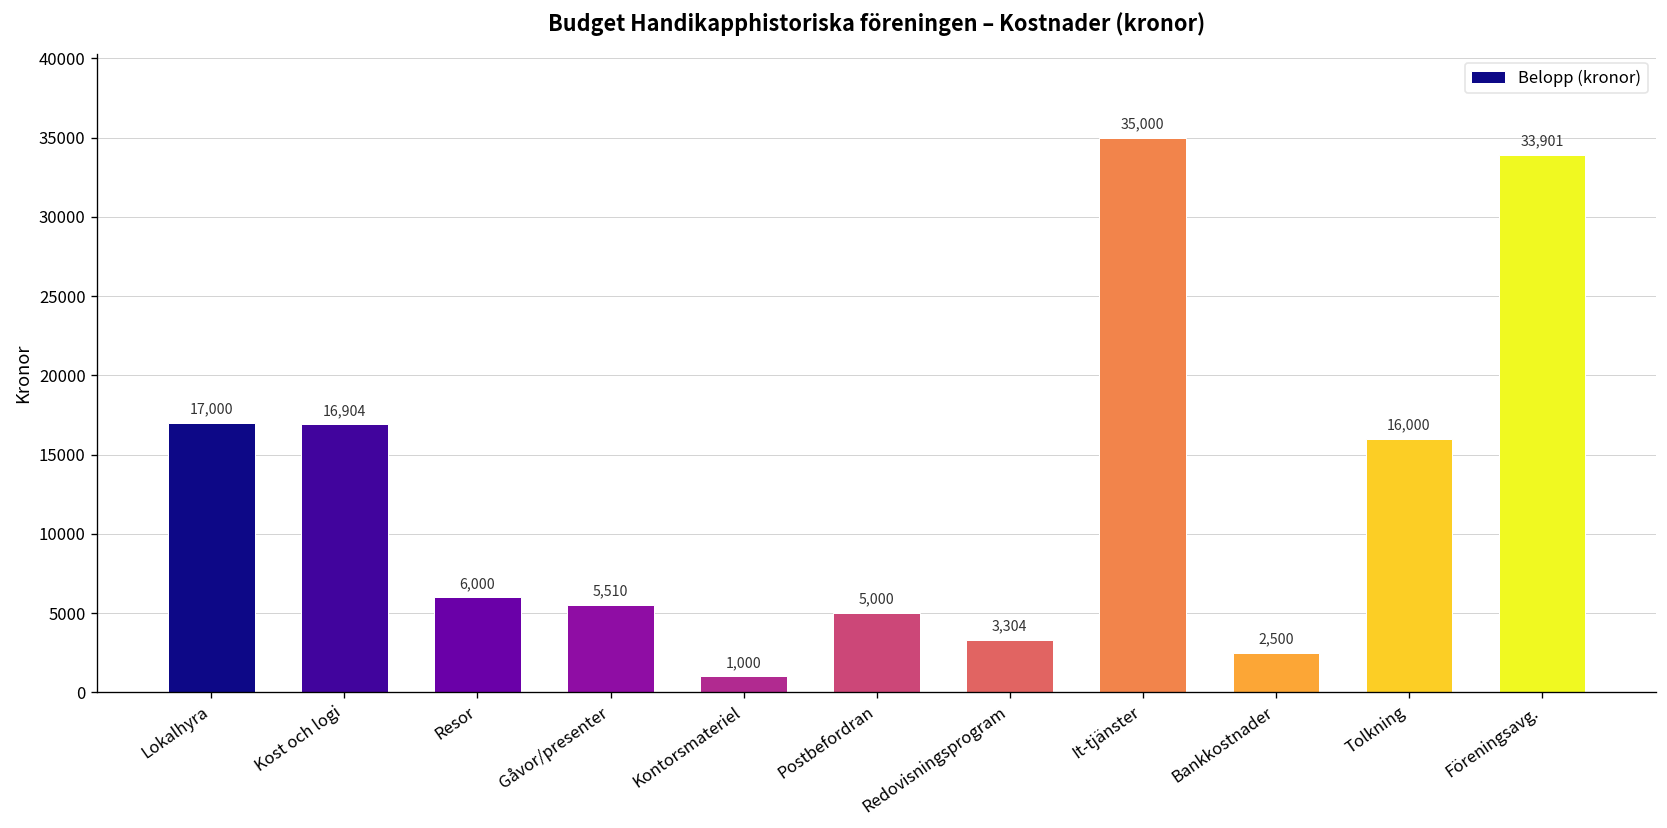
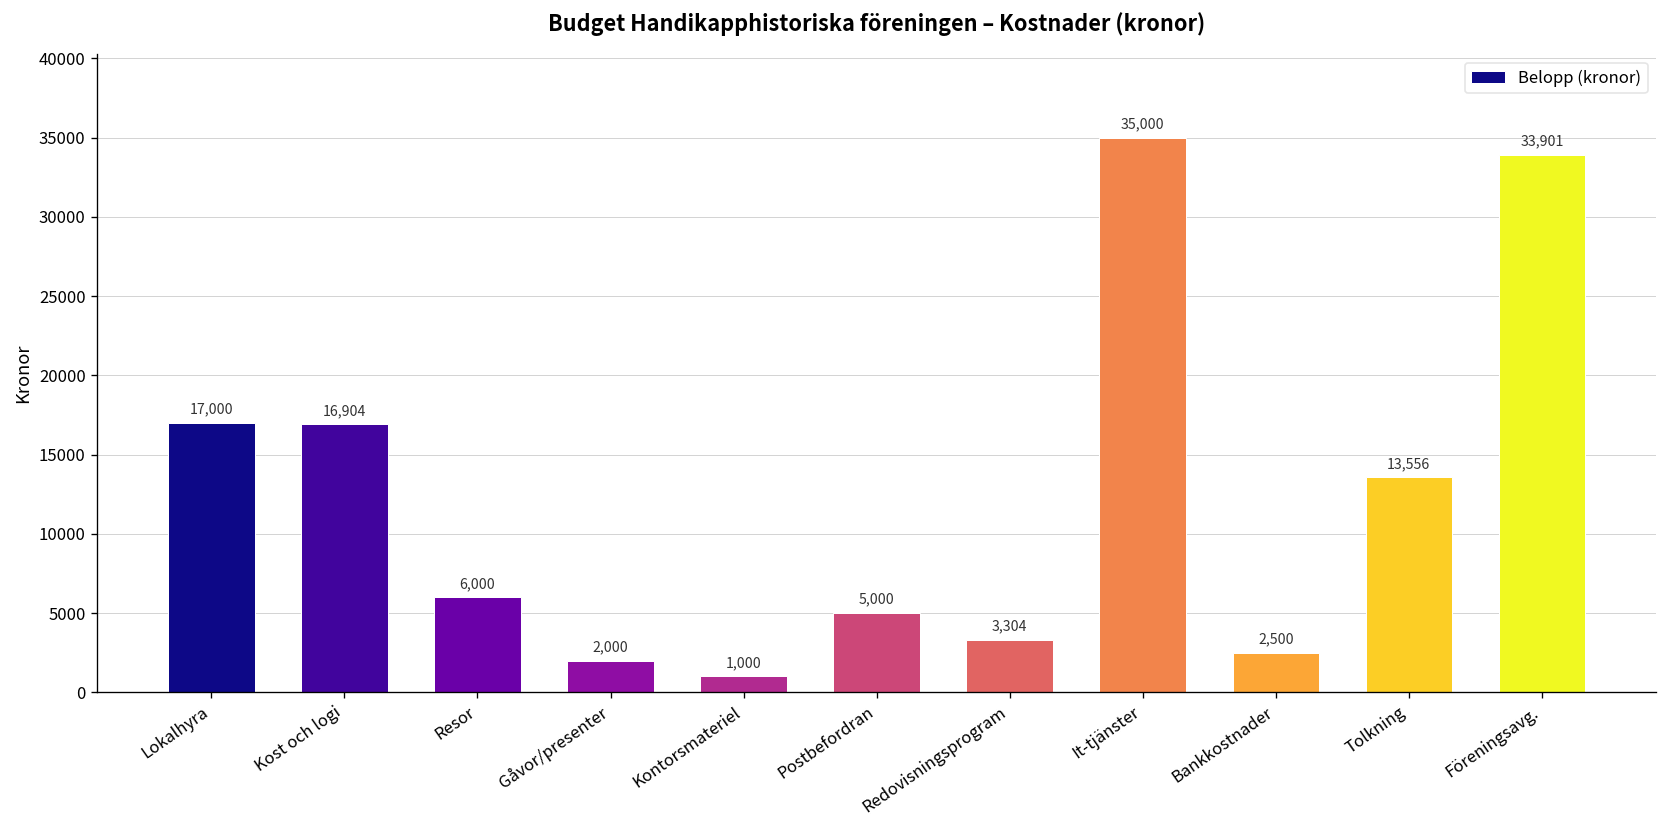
Gåvor/presenter: 5,510 -> 2,000
Tolkning: 16,000 -> 13,556
